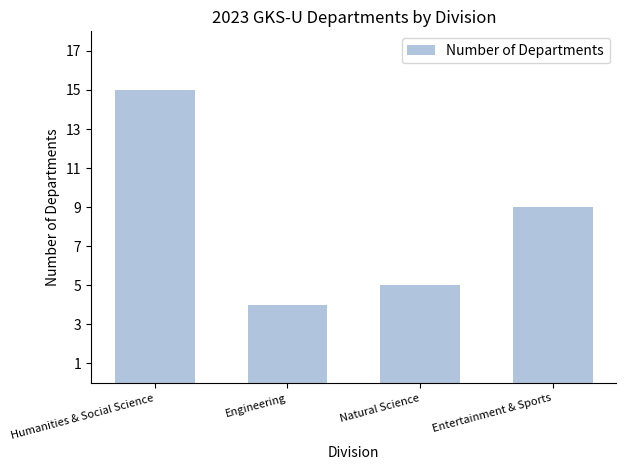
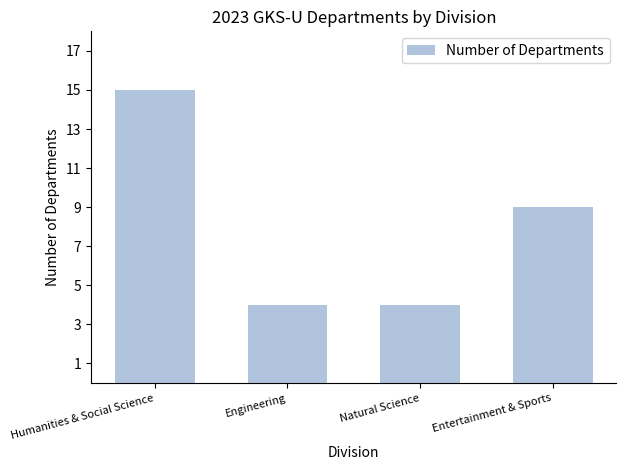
Natural Science: 5 -> 4
